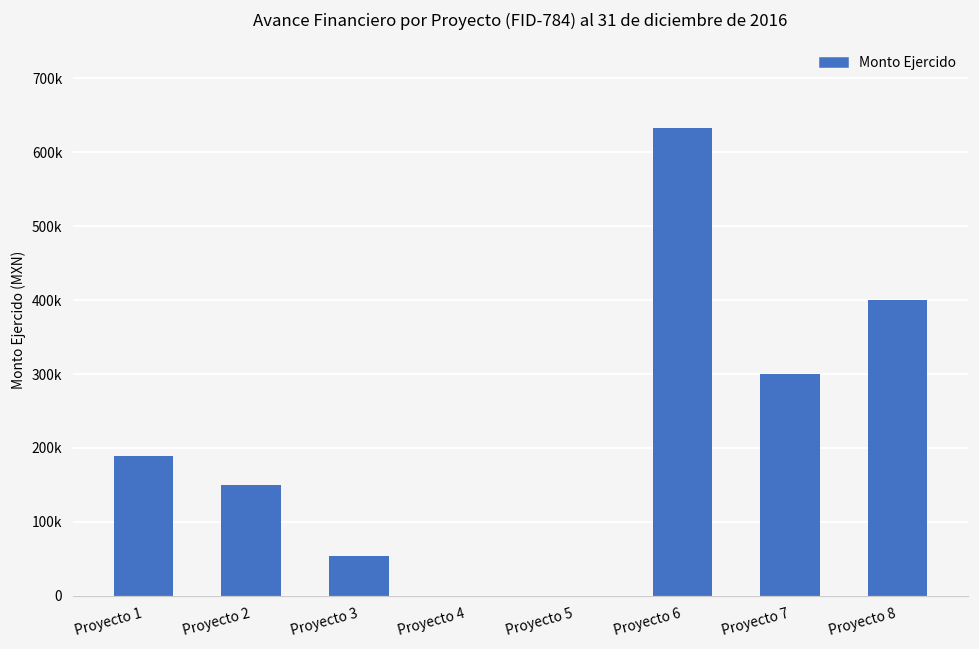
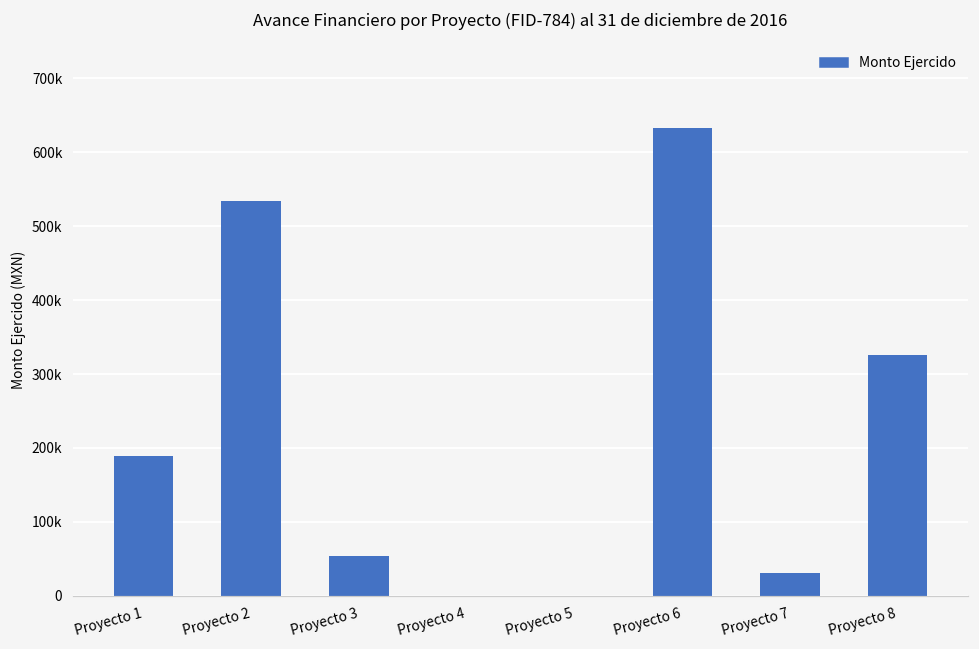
Proyecto 2: 150000 -> 530000
Proyecto 7: 300000 -> 30000
Proyecto 8: 400000 -> 330000
